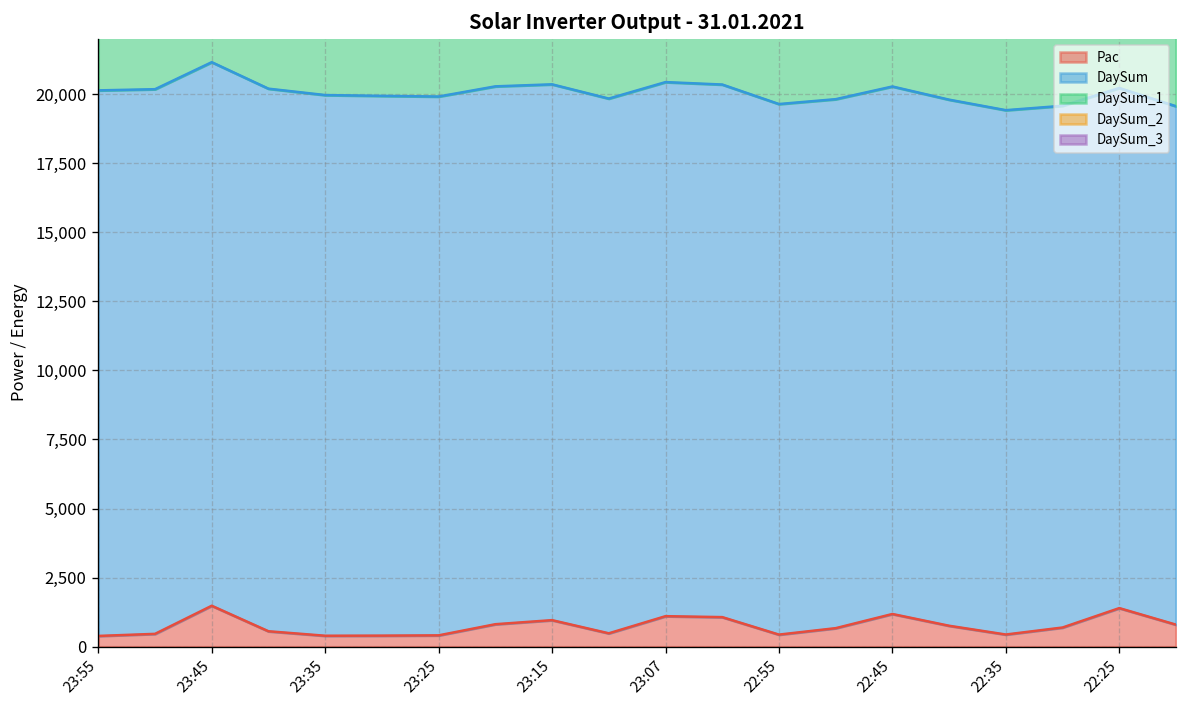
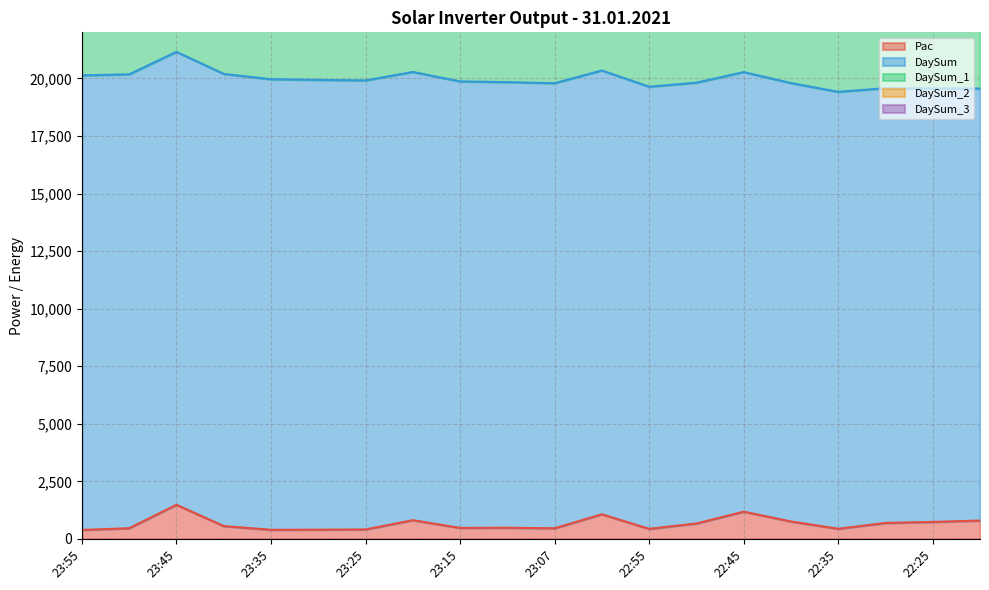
Pac, 23:15: 1,000 -> 500
Pac, 23:07: 1,100 -> 500
Pac, 22:25: 1,400 -> 700
